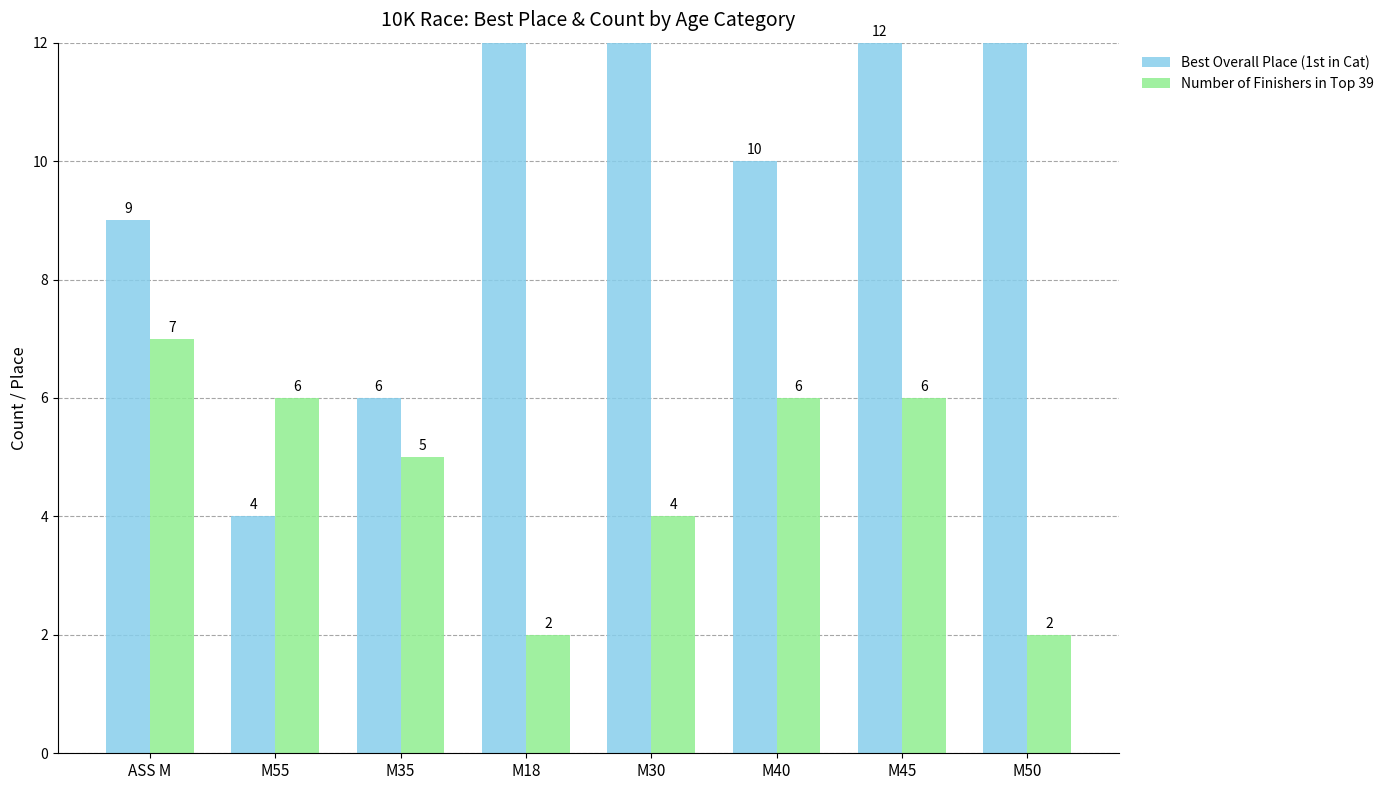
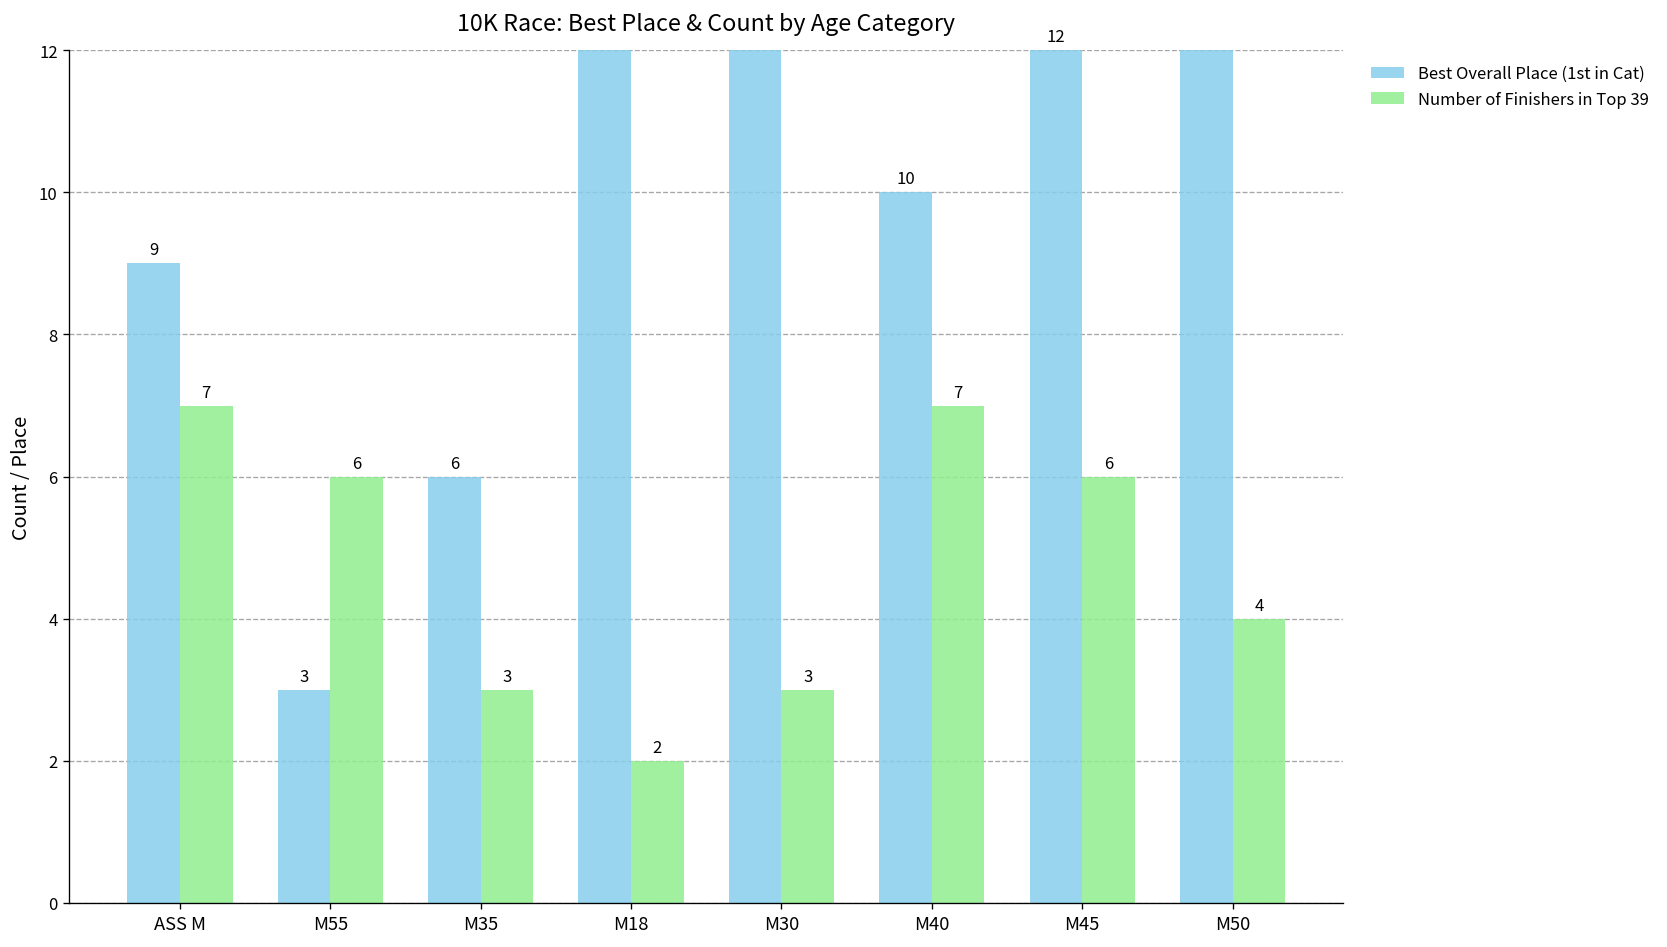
Best Overall Place (1st in Cat), M55: 4 -> 3
Number of Finishers in Top 39, M35: 5 -> 3
Number of Finishers in Top 39, M30: 4 -> 3
Number of Finishers in Top 39, M40: 6 -> 7
Number of Finishers in Top 39, M50: 2 -> 4
